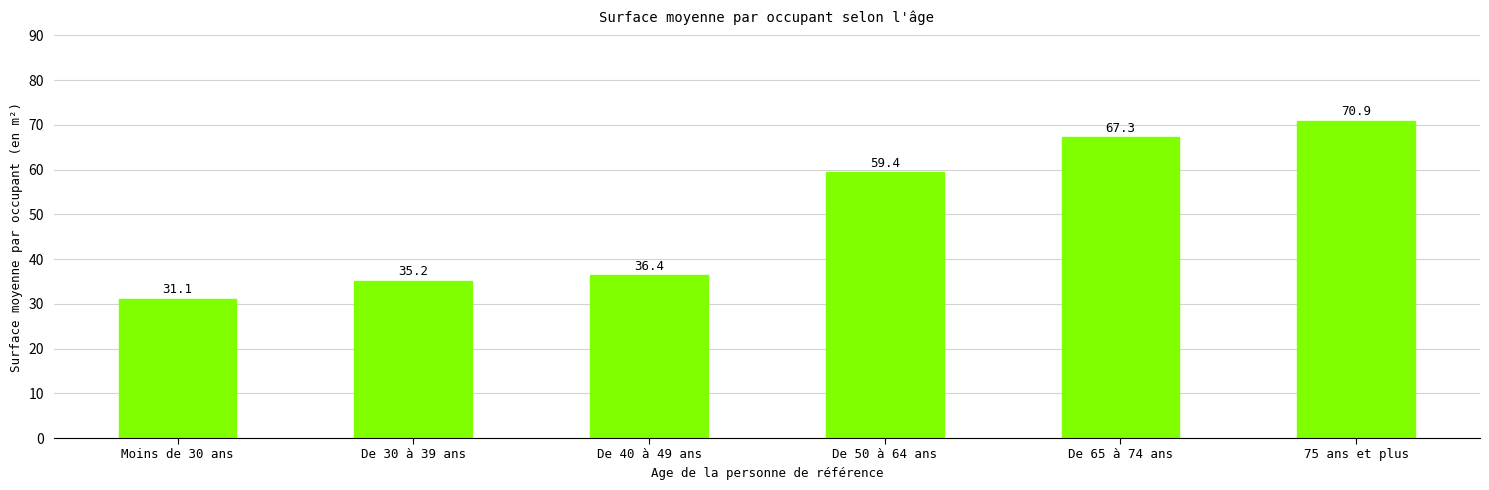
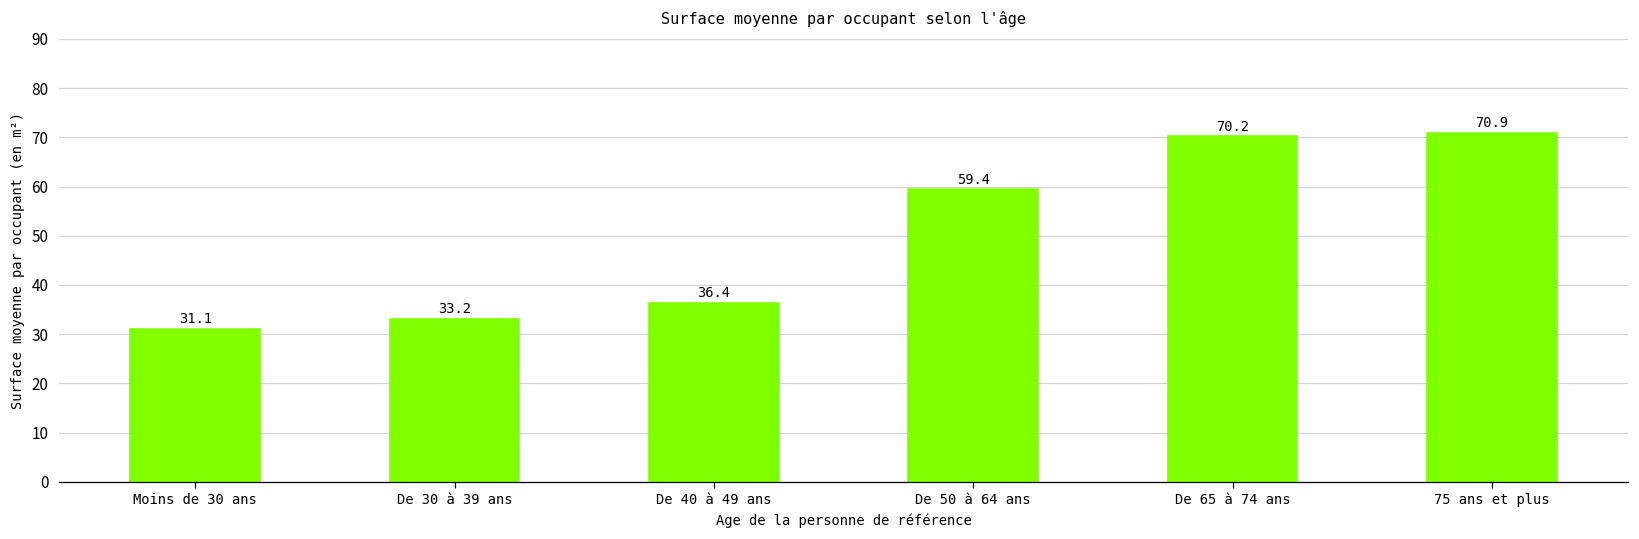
De 30 à 39 ans: 35.2 -> 33.2
De 65 à 74 ans: 67.3 -> 70.2
